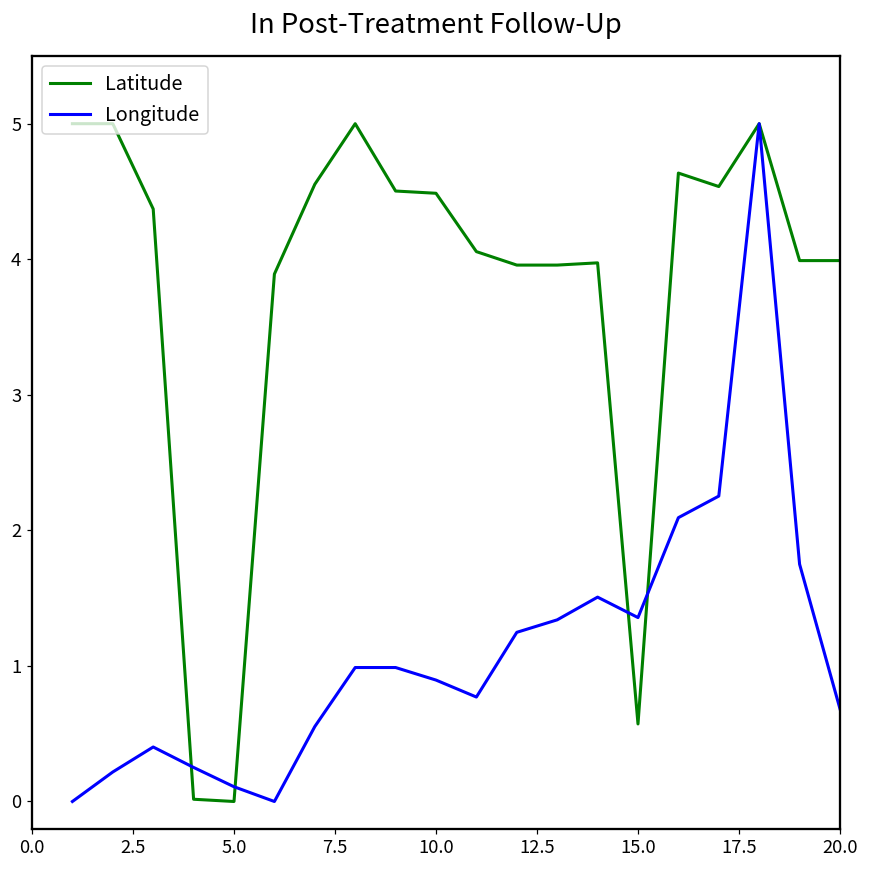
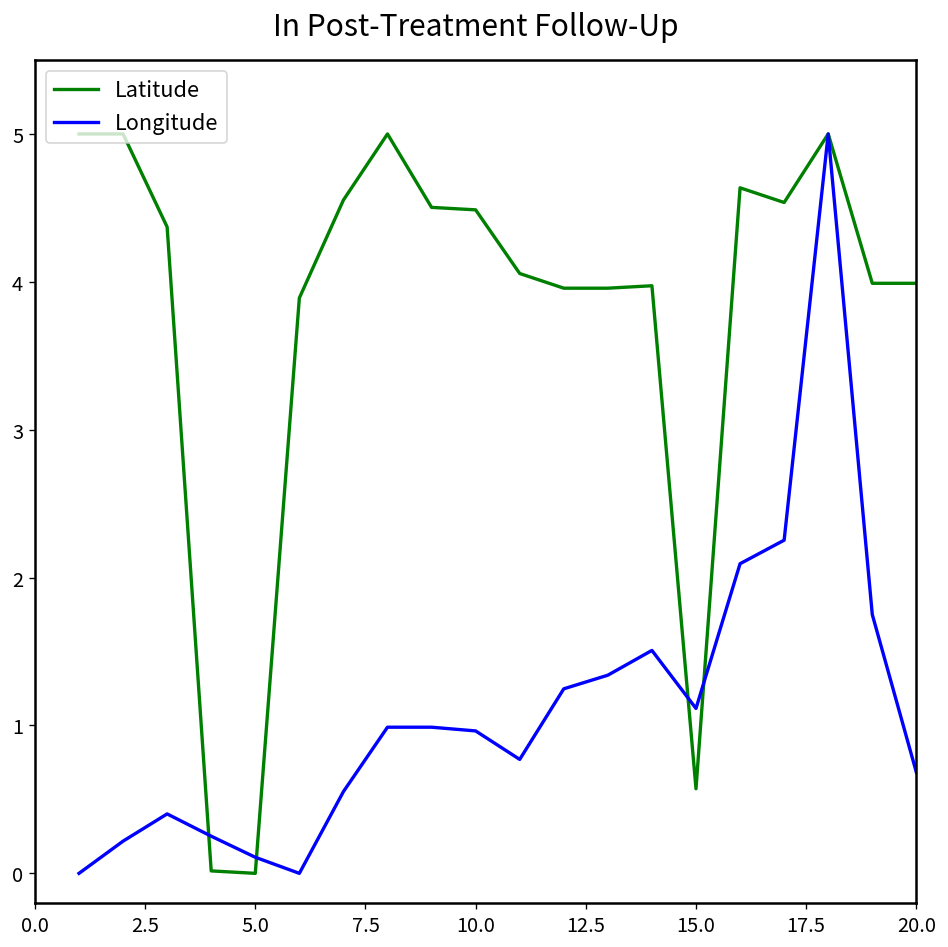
Longitude, 10.0: 0.90 -> 0.96
Longitude, 15.0: 1.36 -> 1.12
